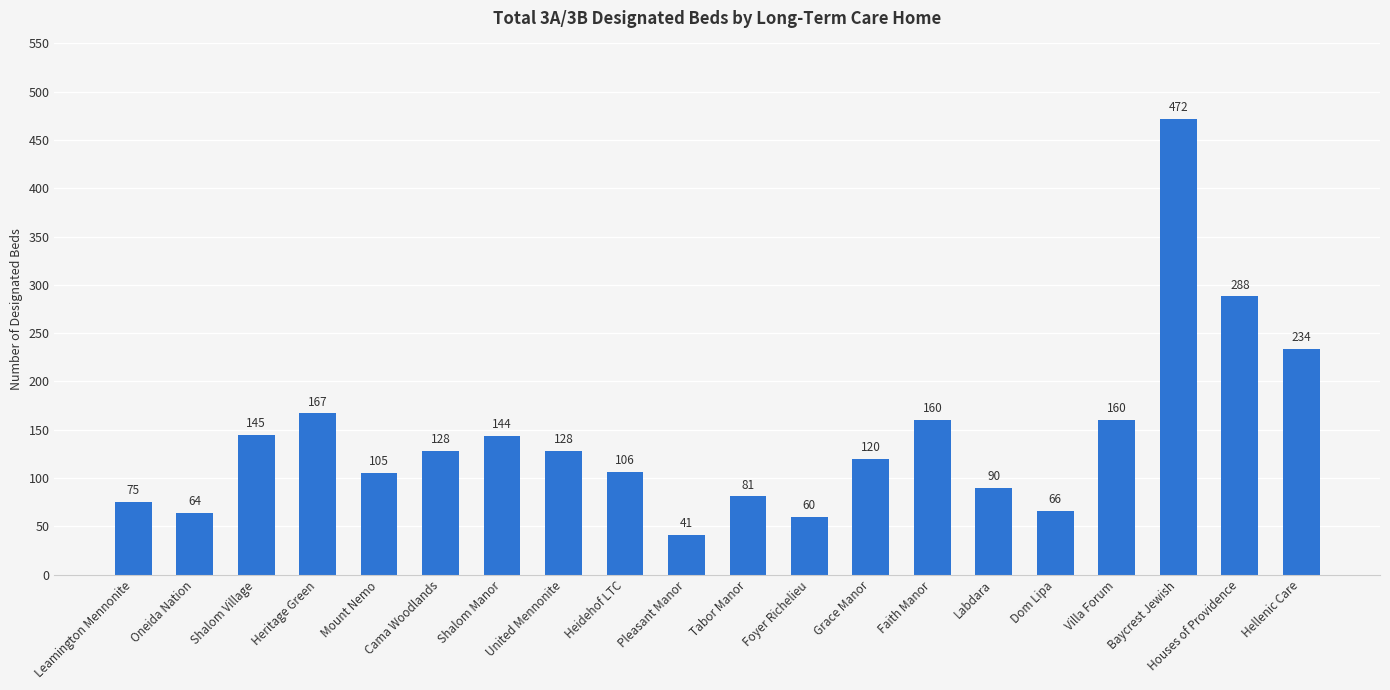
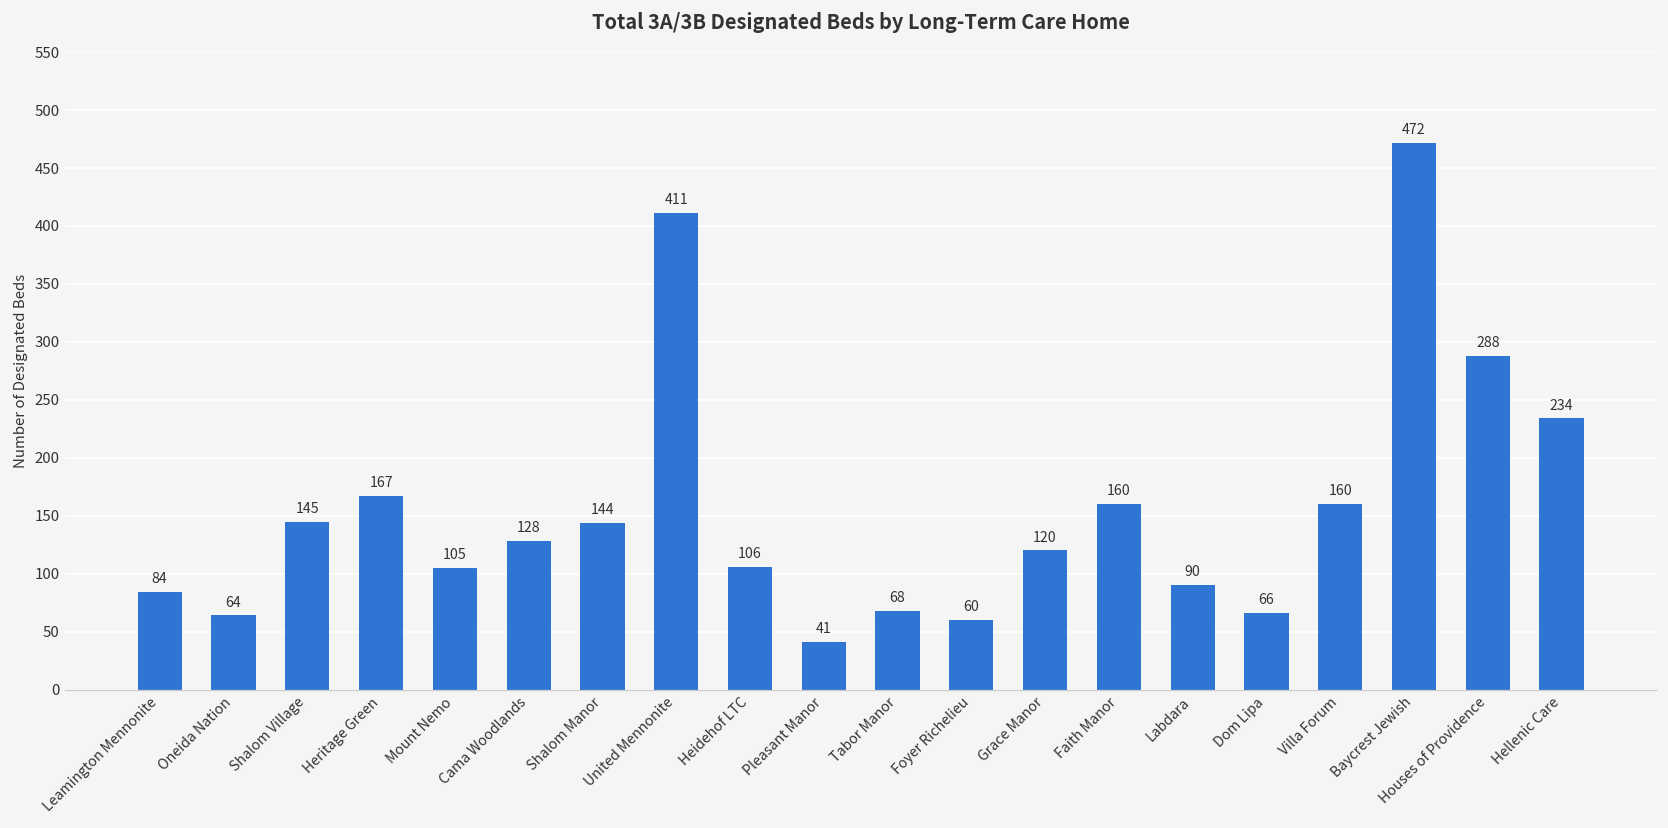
Leamington Mennonite: 75 -> 84
United Mennonite: 128 -> 411
Tabor Manor: 81 -> 68
